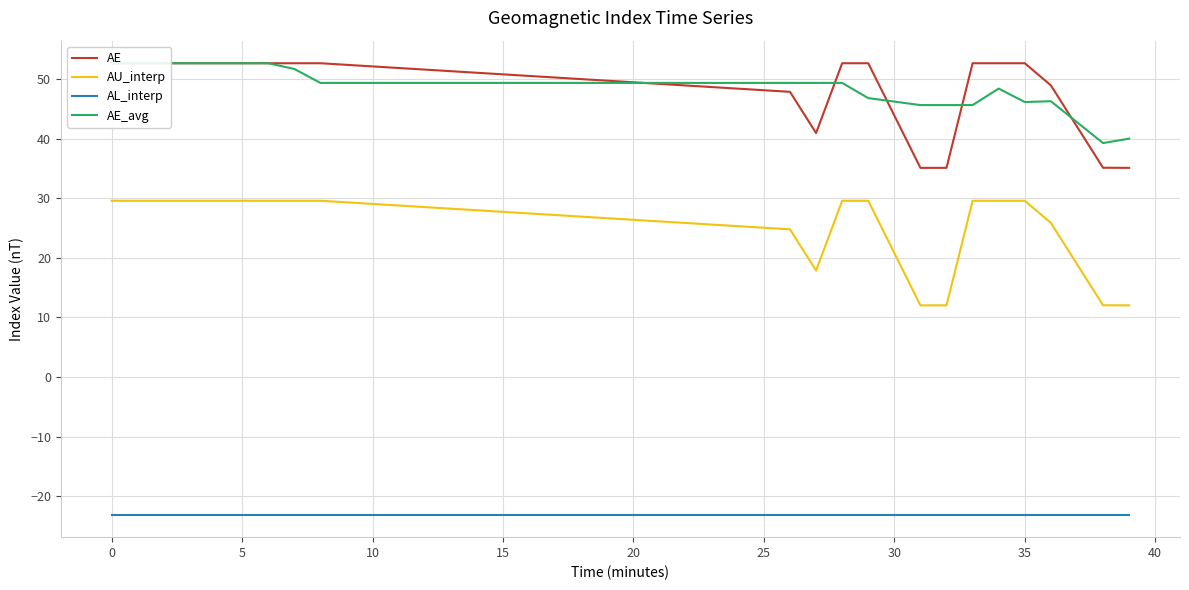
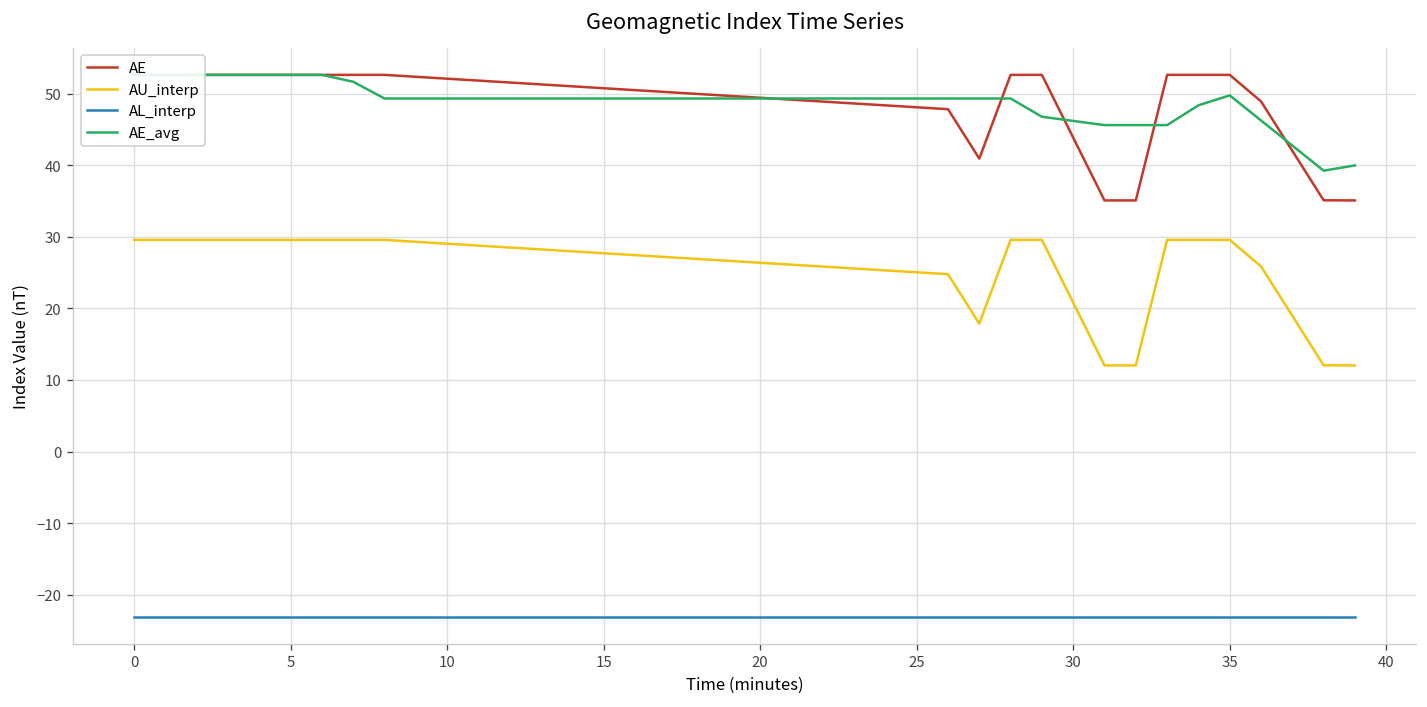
AE_avg, 35: 46 -> 50
